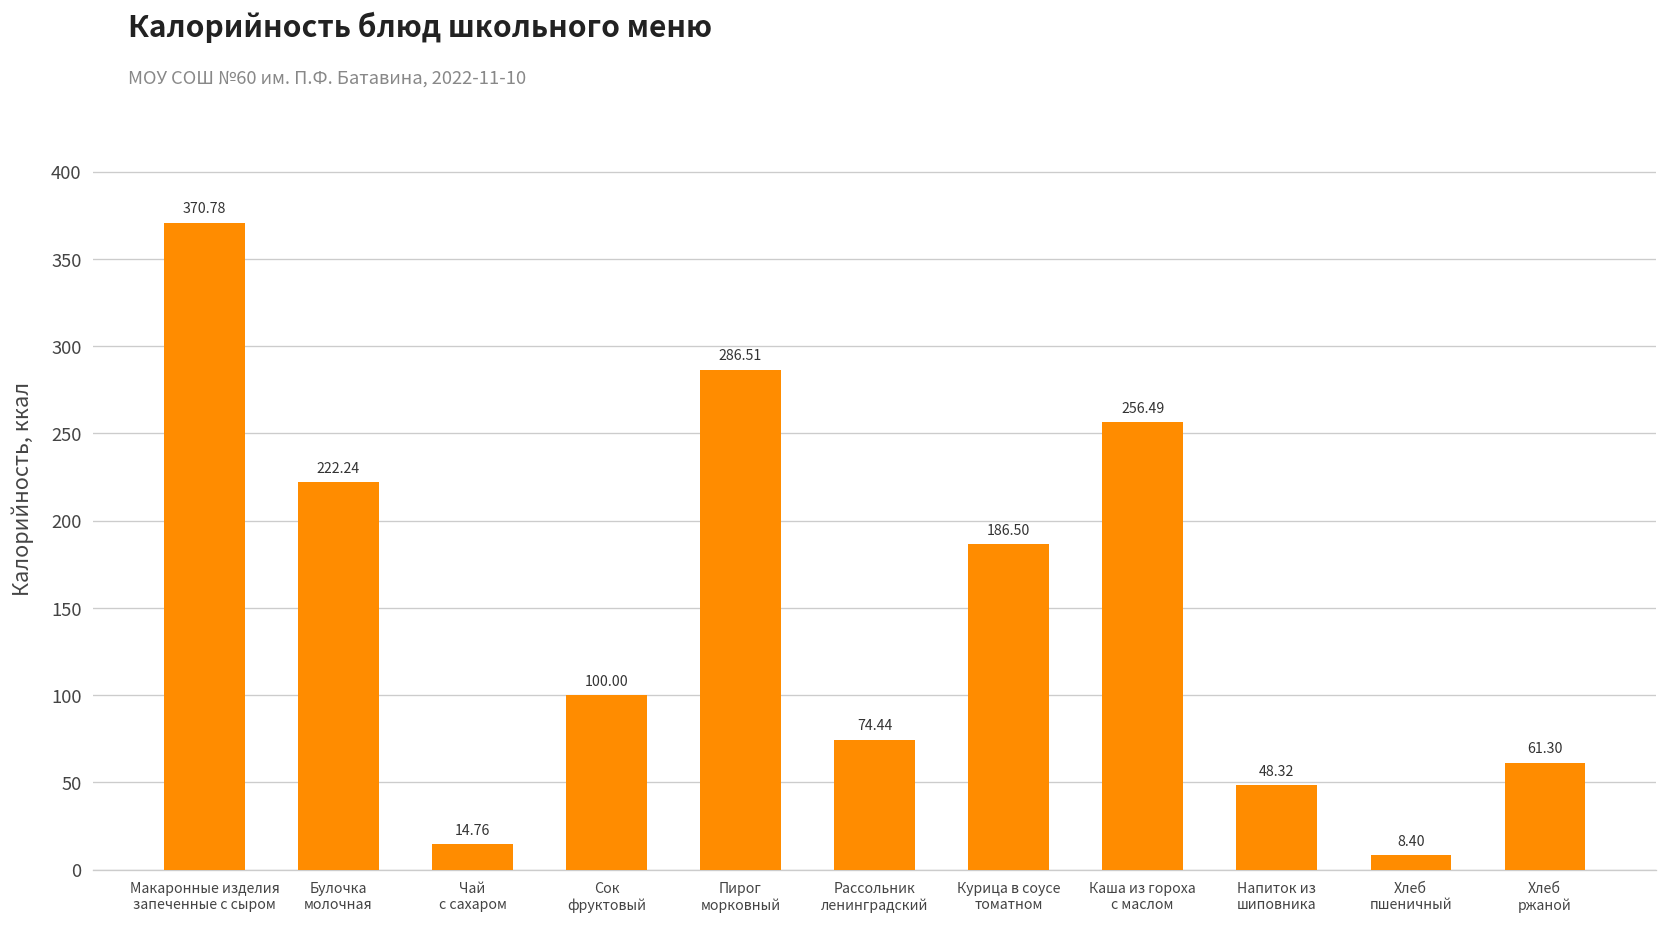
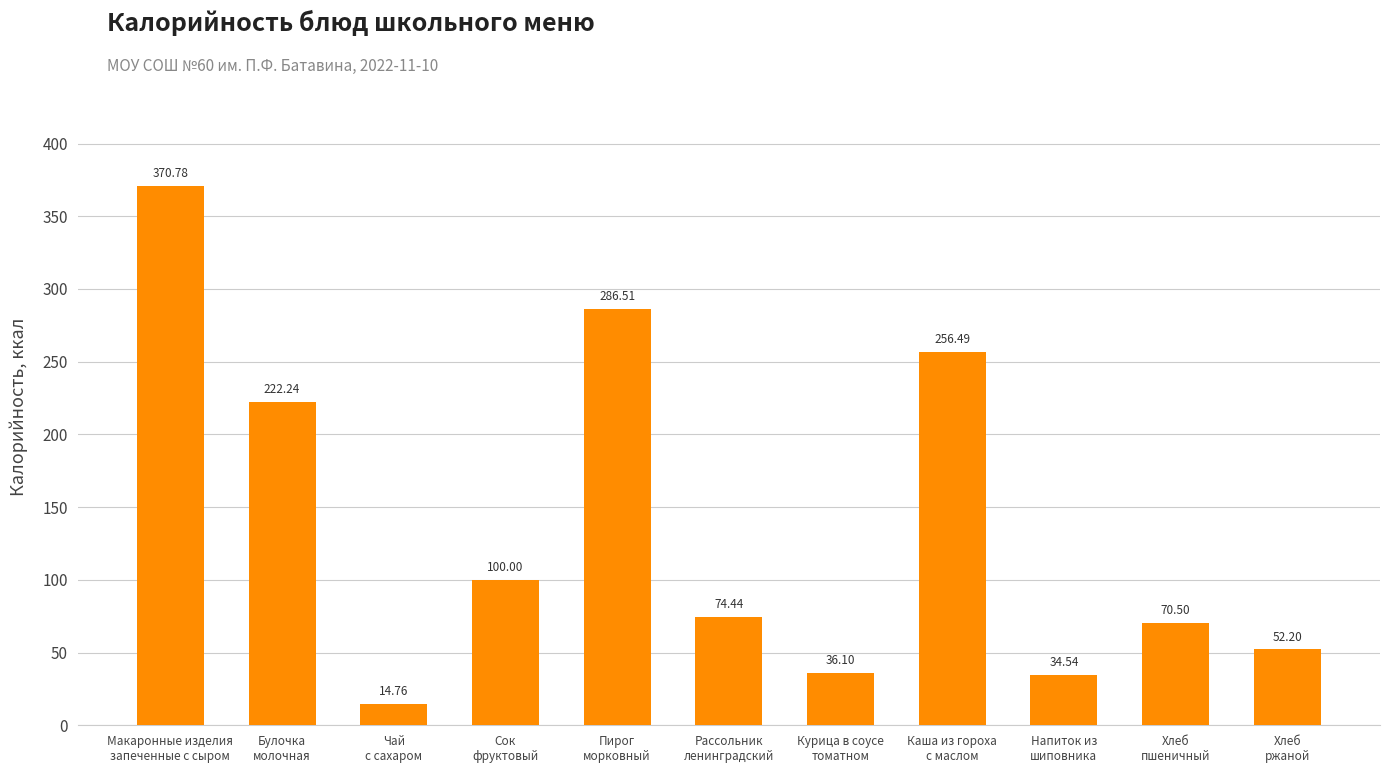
Курица в соусе томатном: 186.50 -> 36.10
Напиток из шиповника: 48.32 -> 34.54
Хлеб пшеничный: 8.40 -> 70.50
Хлеб ржаной: 61.30 -> 52.20
